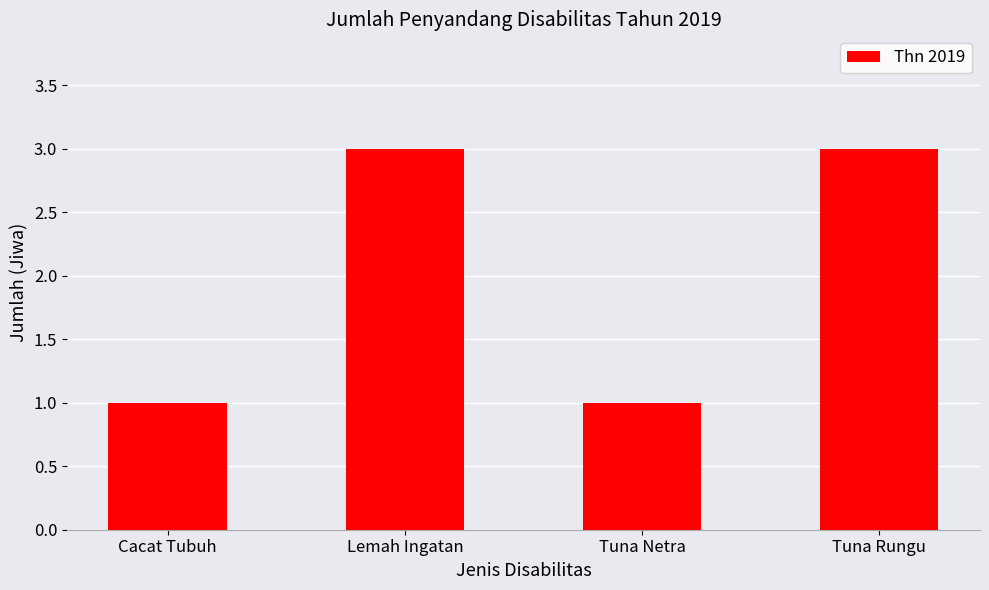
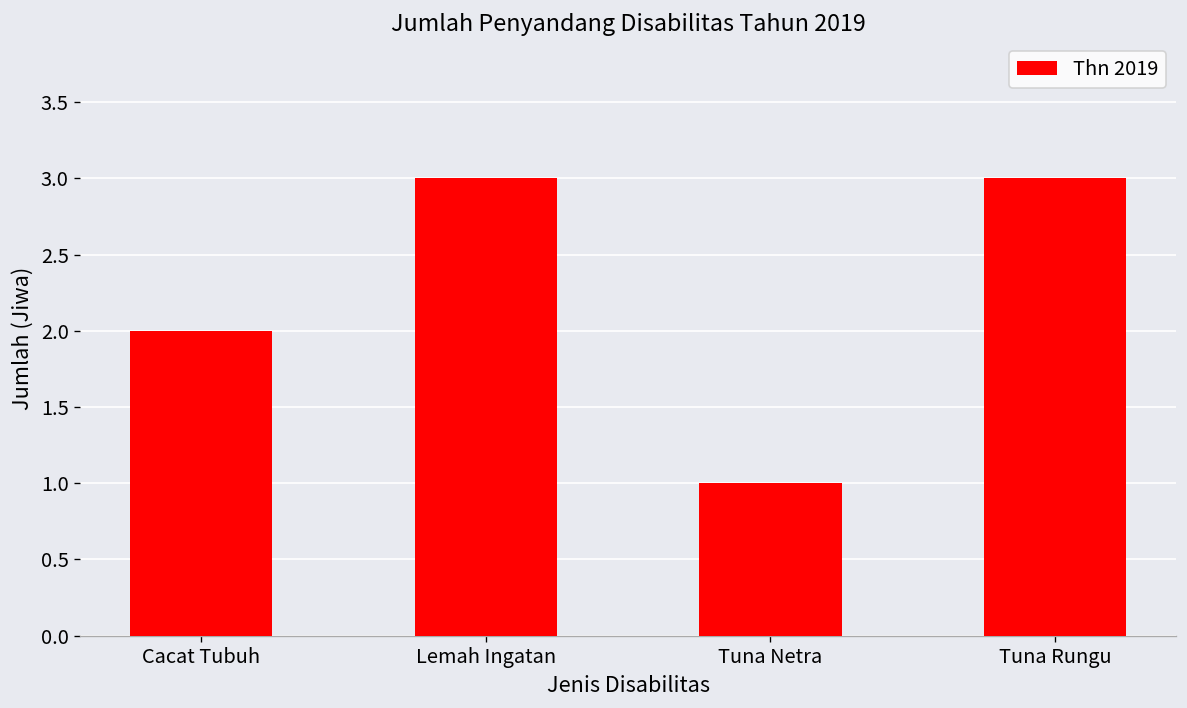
Cacat Tubuh: 1 -> 2
